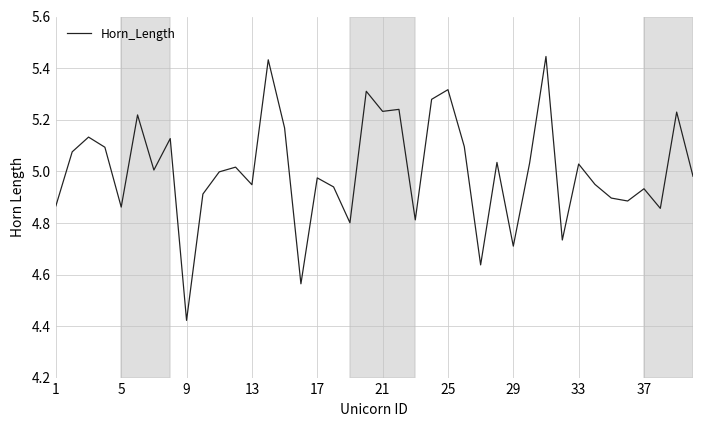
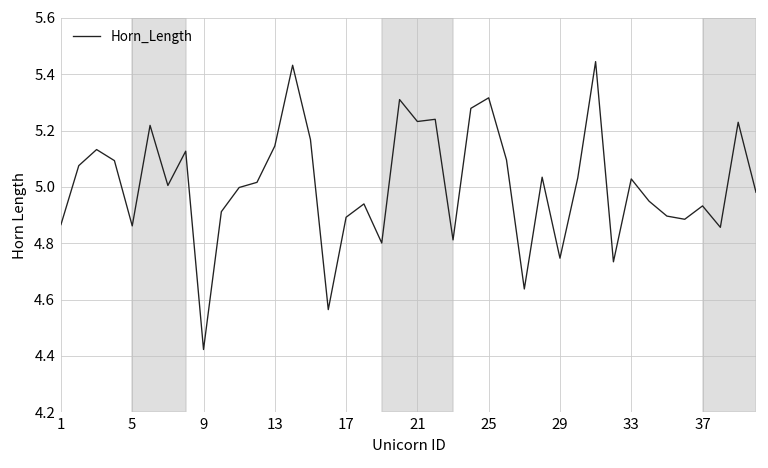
13: 4.95 -> 5.15
17: 4.97 -> 4.89
29: 4.71 -> 4.75
